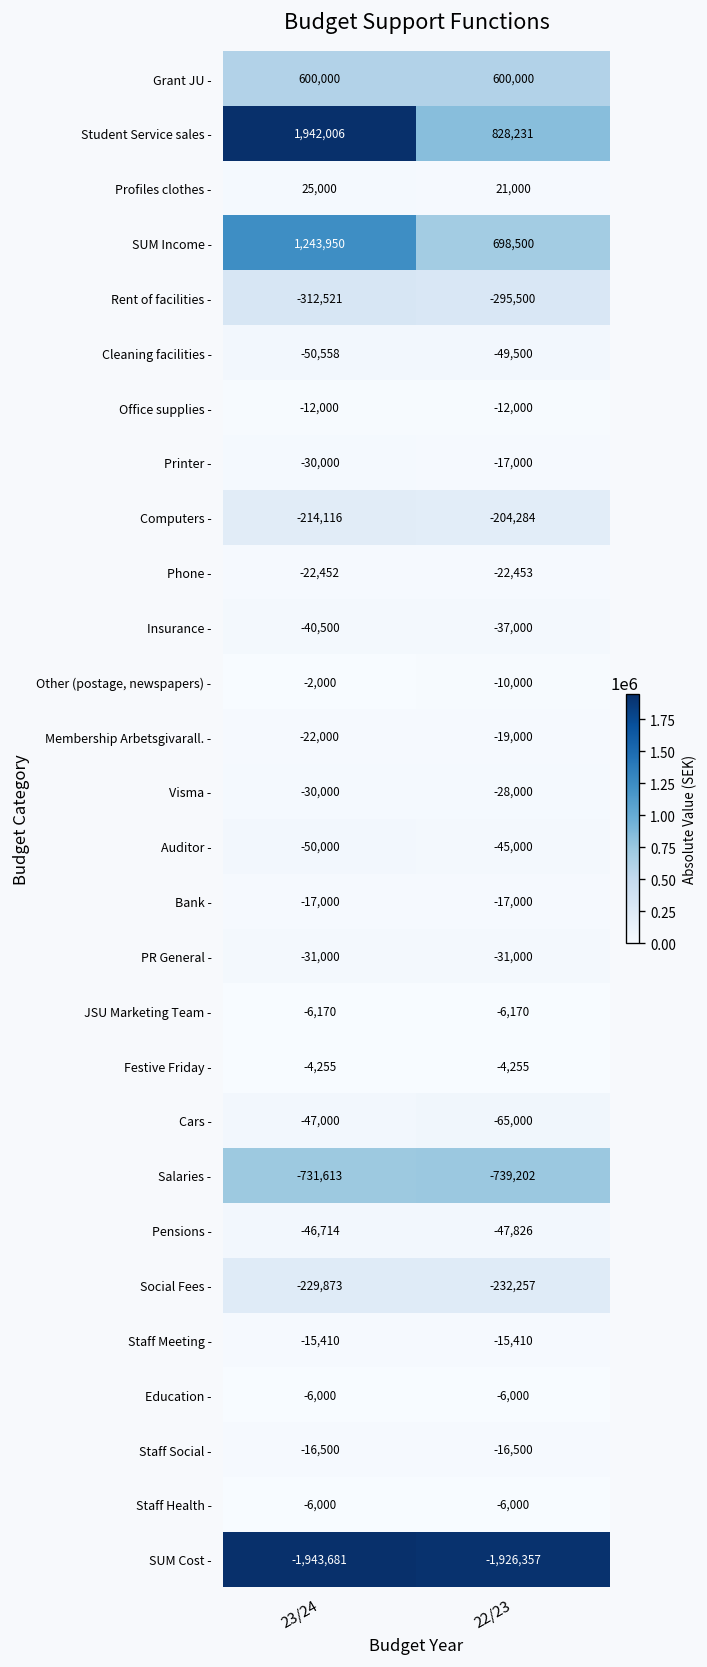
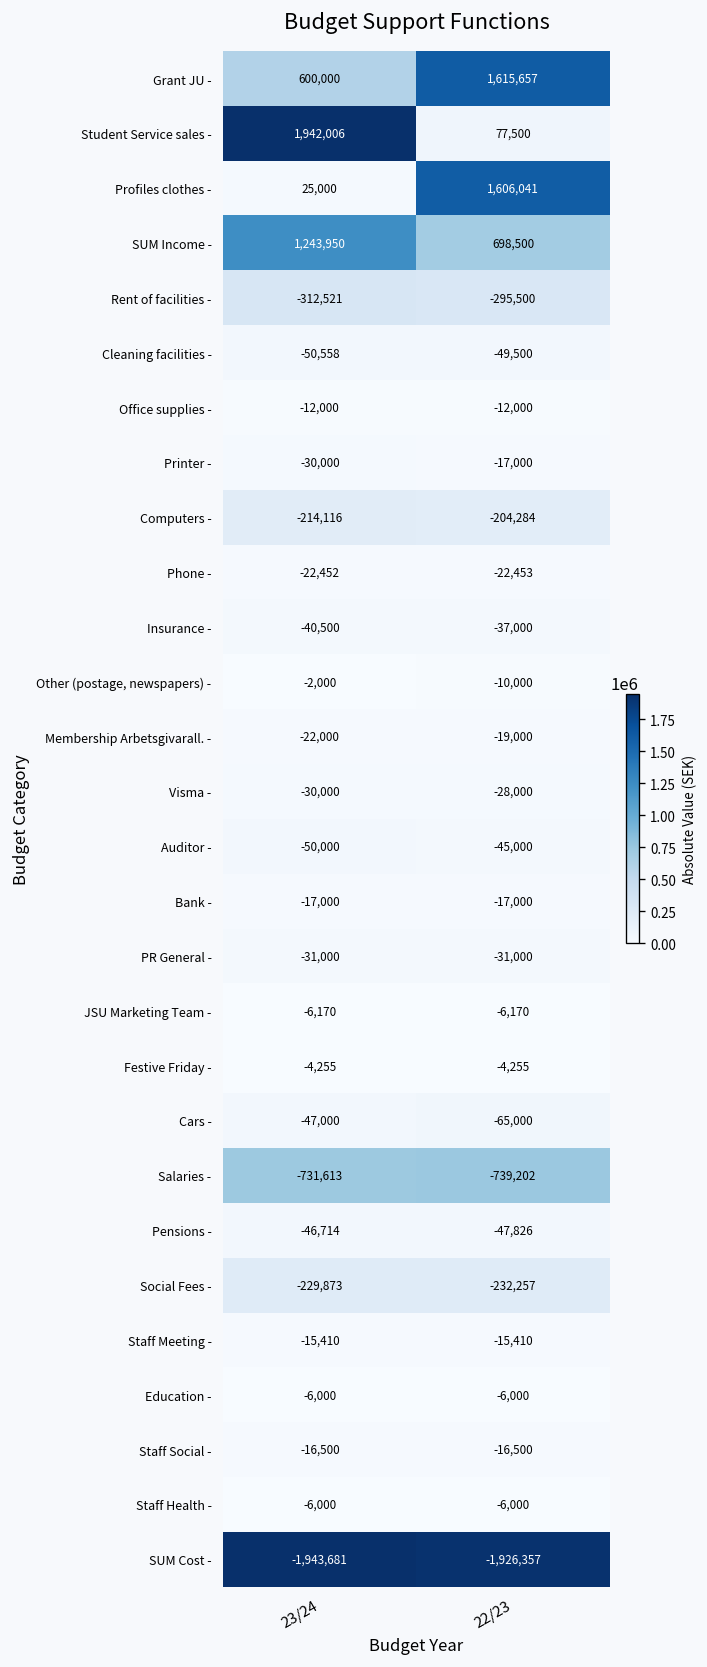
Grant JU -, 22/23: 600,000 -> 1,615,657
Student Service sales -, 22/23: 828,231 -> 77,500
Profiles clothes -, 22/23: 21,000 -> 1,606,041
